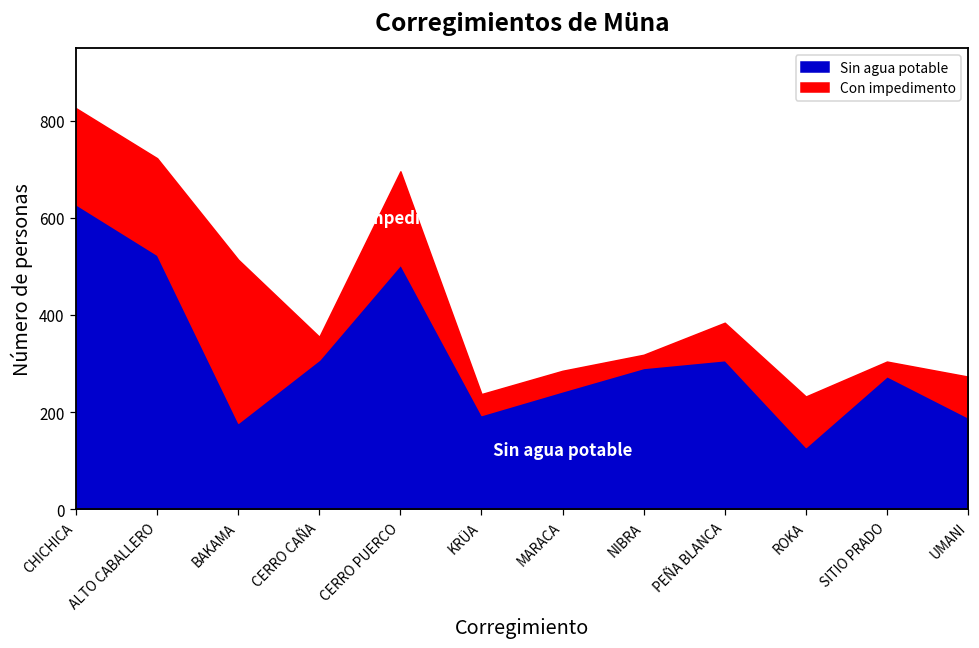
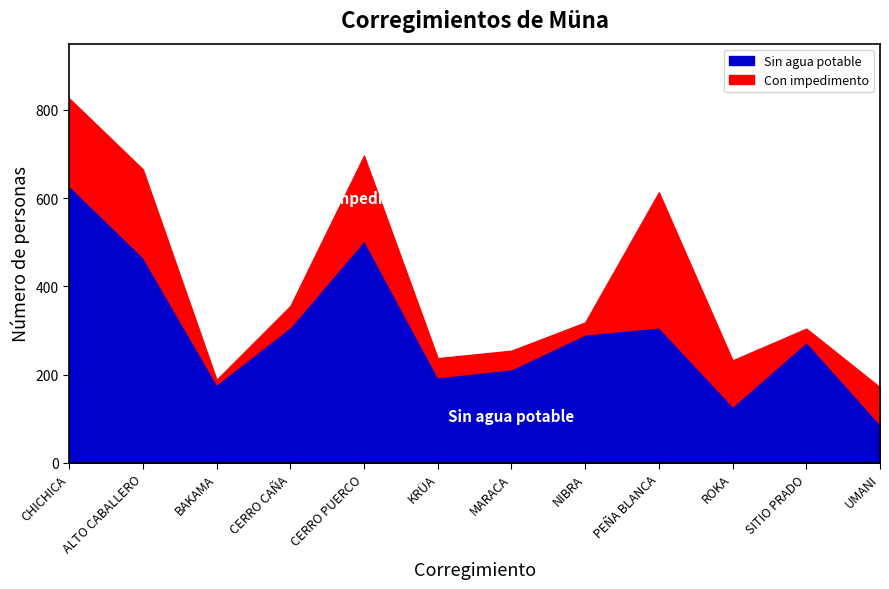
Sin agua potable, ALTO CABALLERO: 520 -> 470
Con impedimento, BAKAMA: 340 -> 10
Sin agua potable, MARACA: 240 -> 210
Con impedimento, PEÑA BLANCA: 80 -> 310
Sin agua potable, UMANI: 190 -> 90
